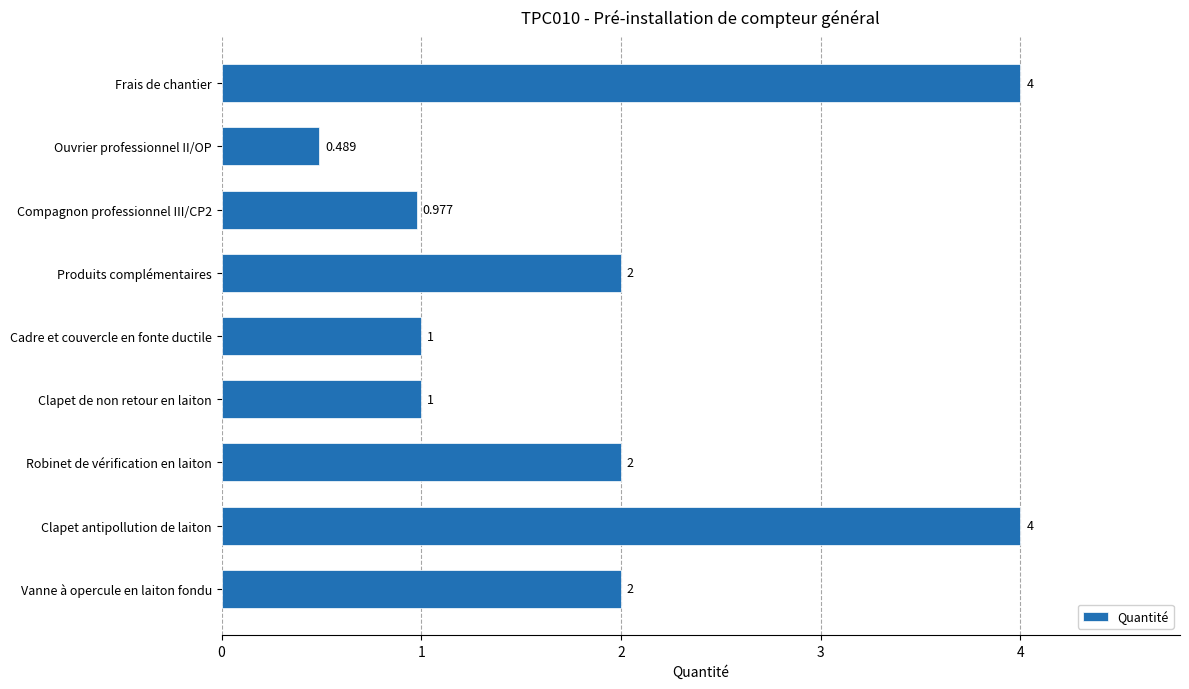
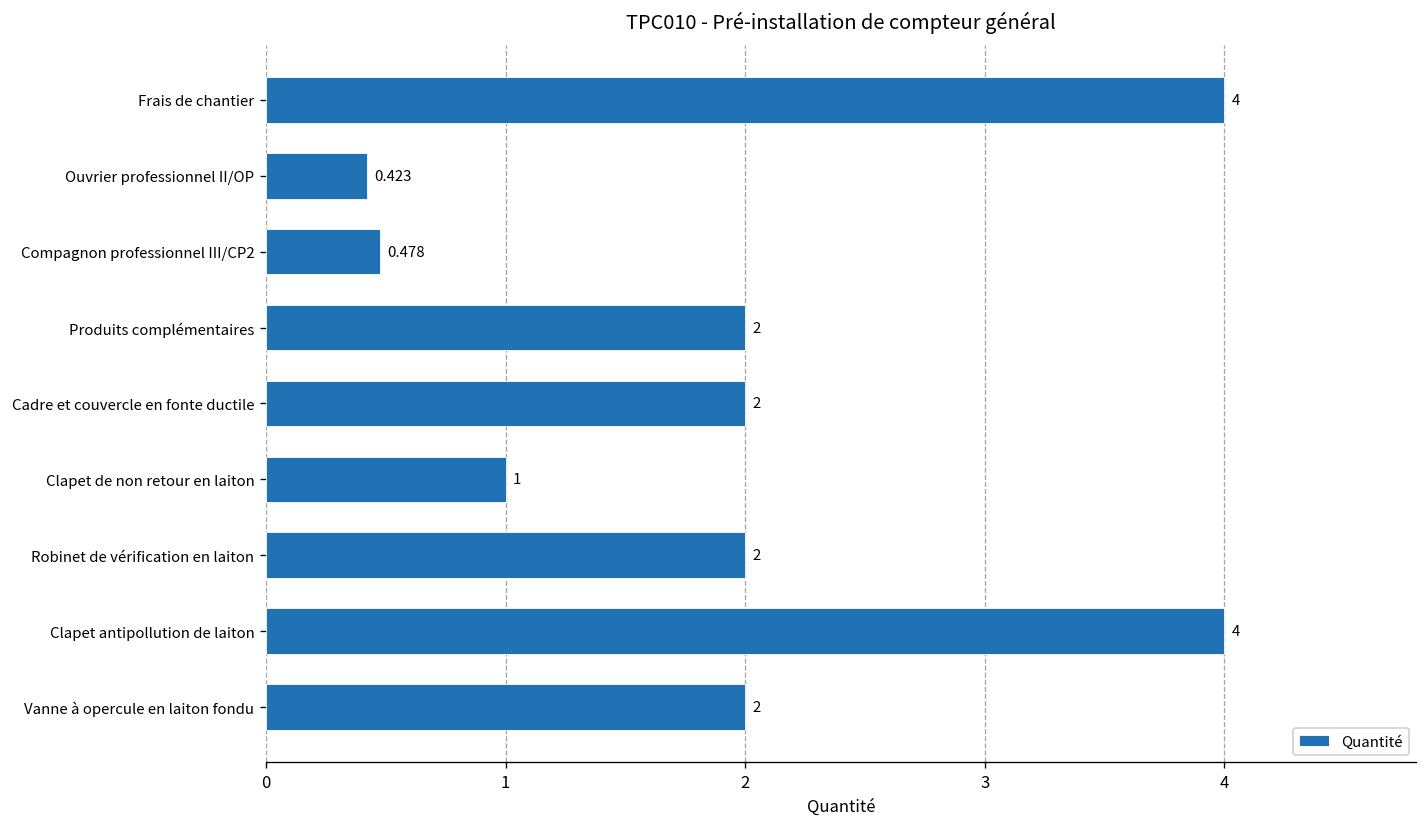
Ouvrier professionnel II/OP: 0.489 -> 0.423
Compagnon professionnel III/CP2: 0.977 -> 0.478
Cadre et couvercle en fonte ductile: 1 -> 2
